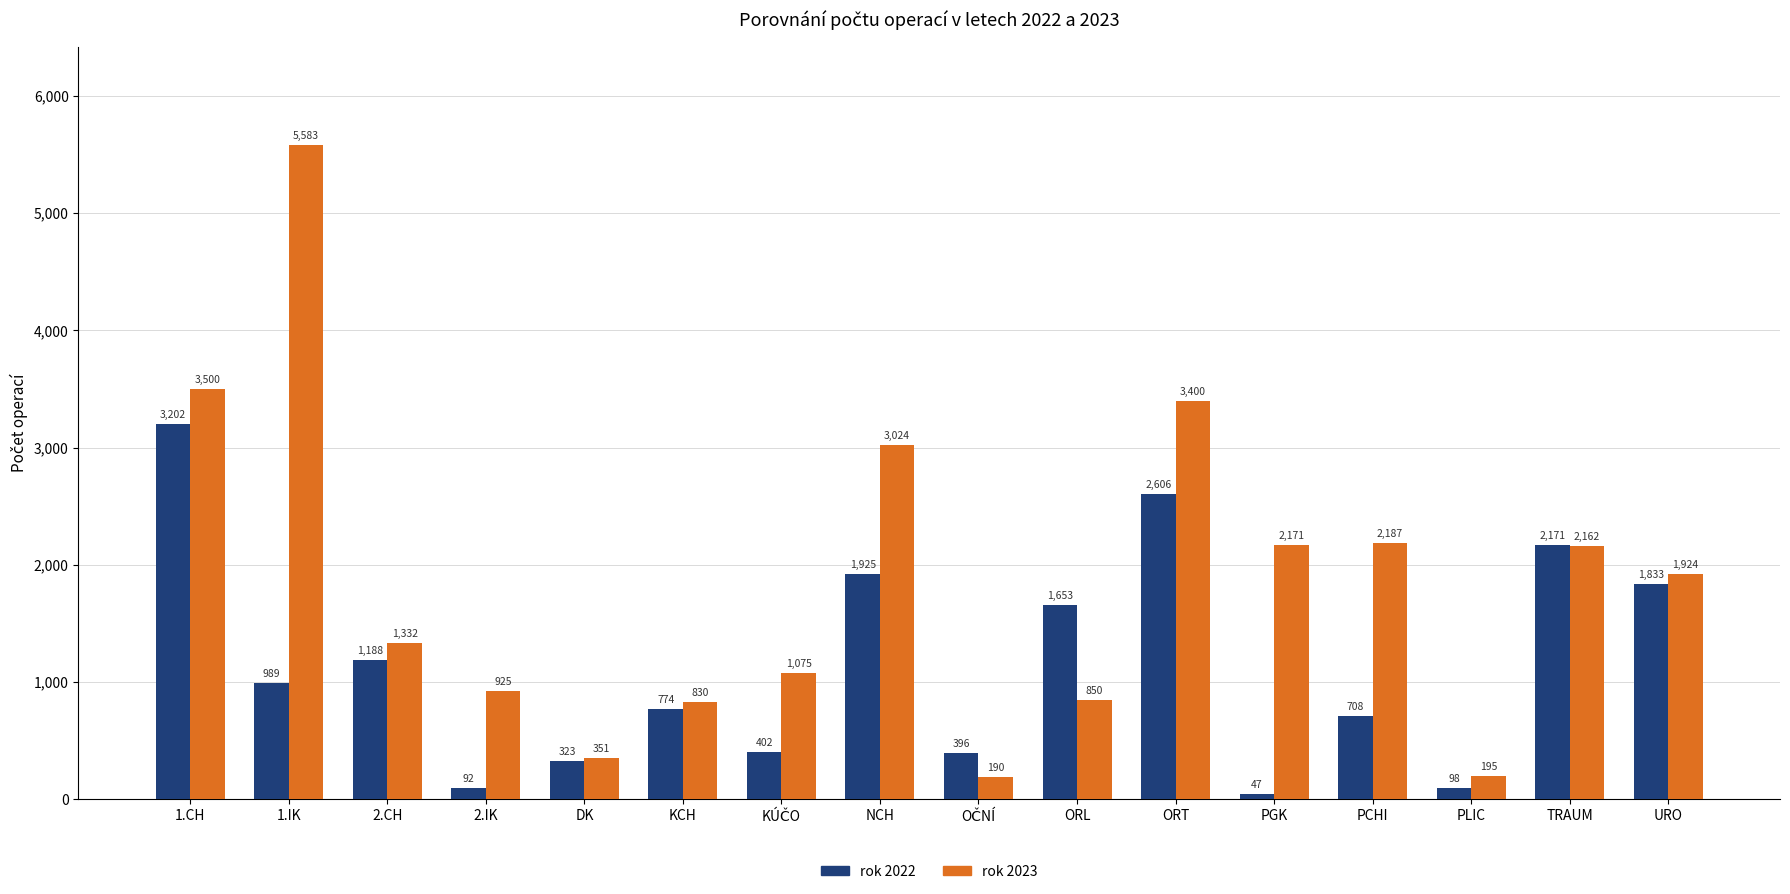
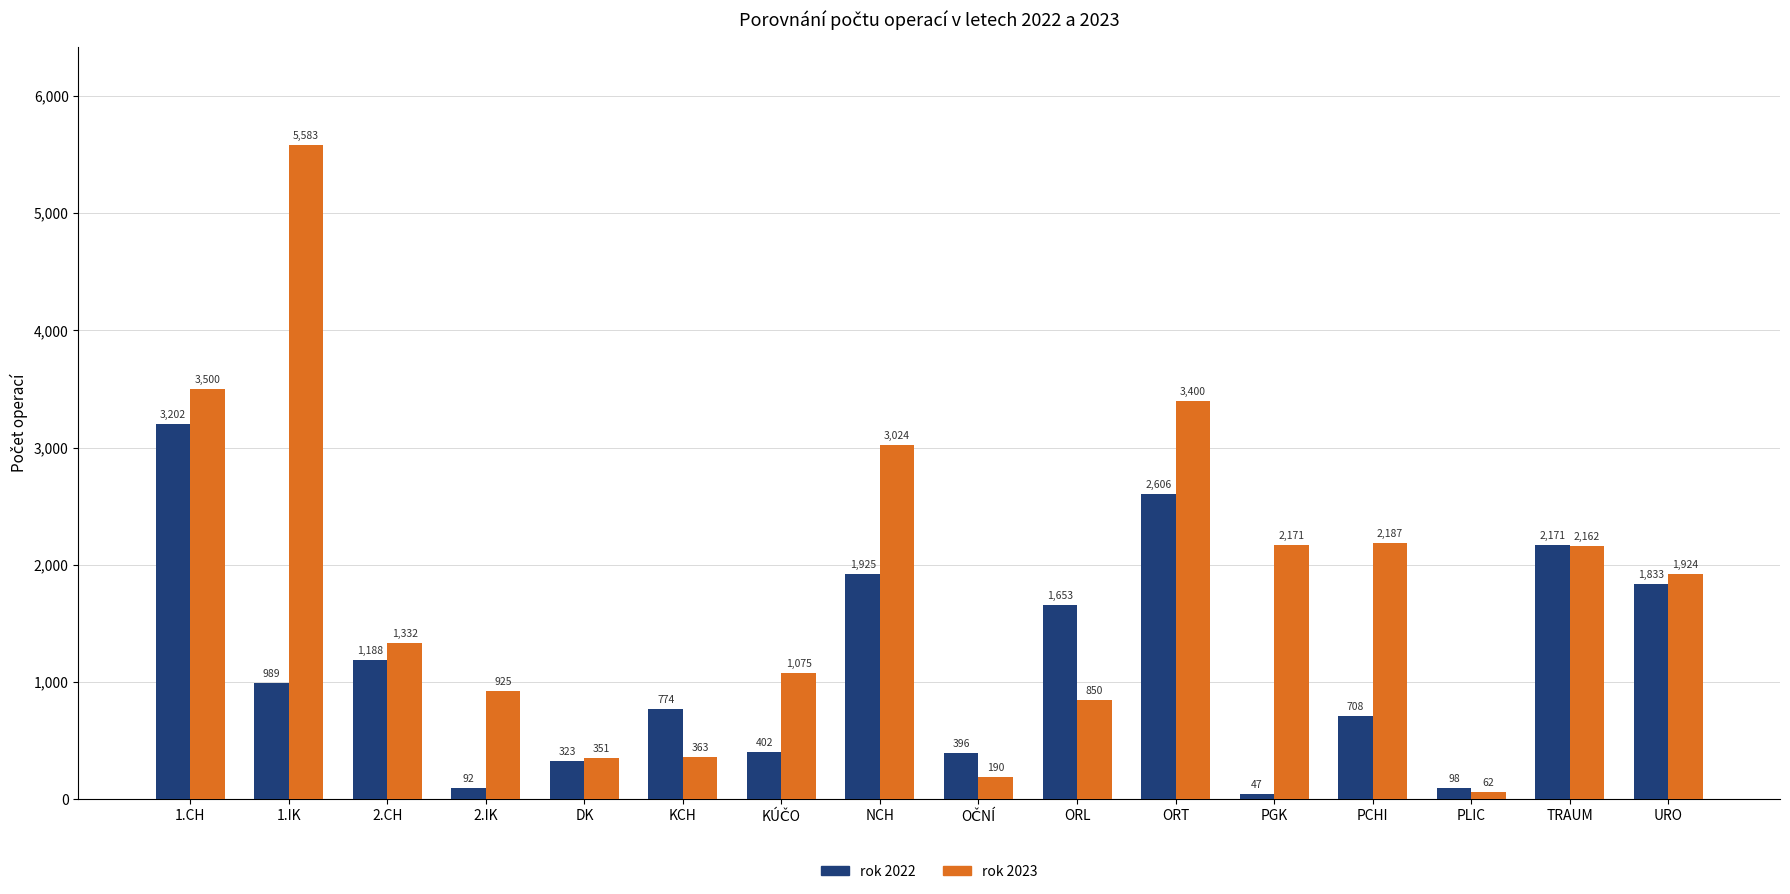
rok 2023, KCH: 830 -> 363
rok 2023, PLIC: 195 -> 62
